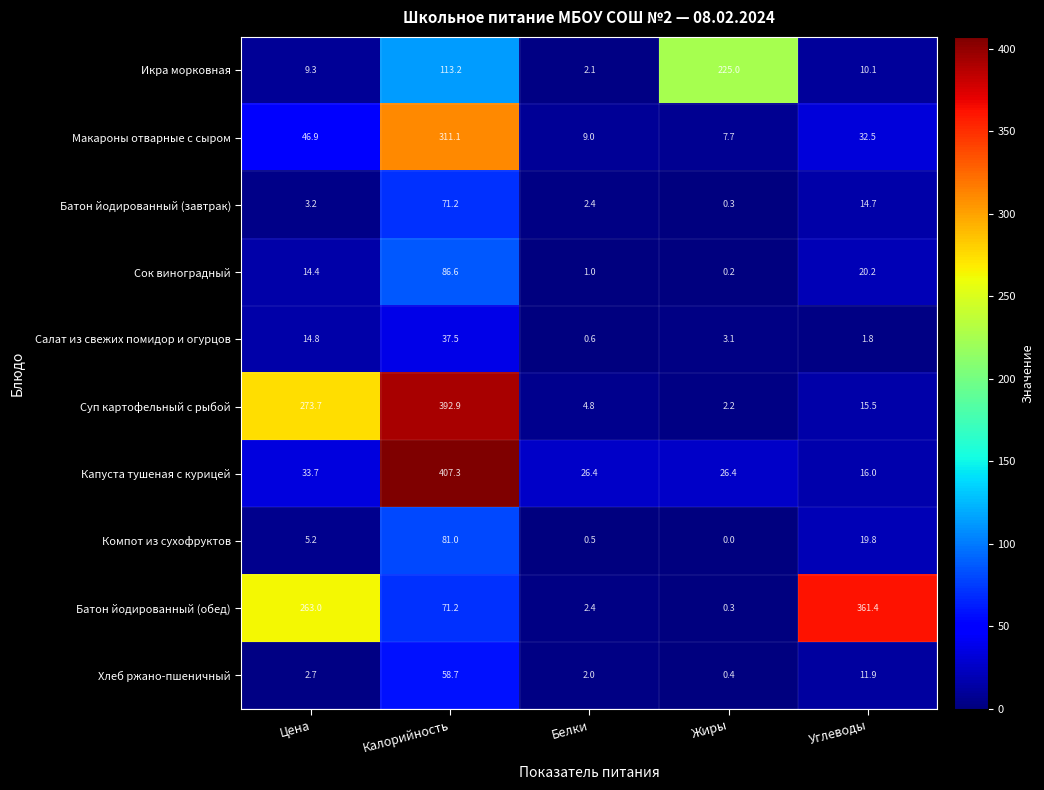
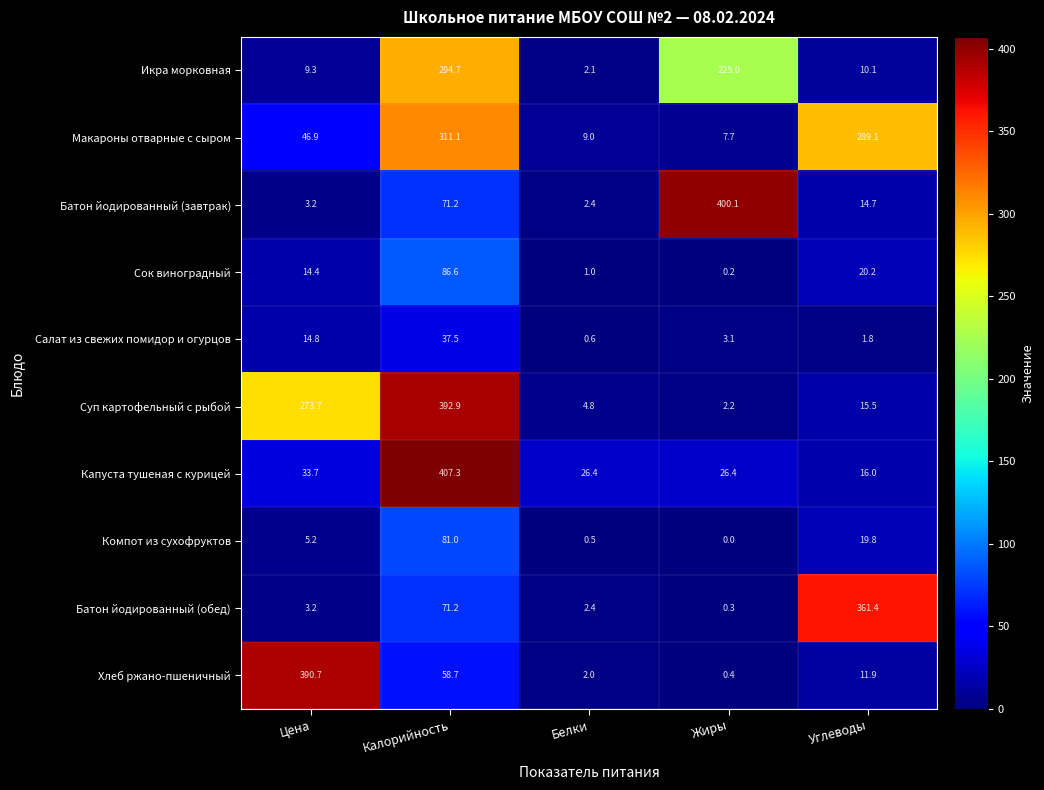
Икра морковная, Калорийность: 113.2 -> 294.7
Макароны отварные с сыром, Углеводы: 32.5 -> 289.1
Батон йодированный (завтрак), Жиры: 0.3 -> 400.1
Батон йодированный (обед), Цена: 263.0 -> 3.2
Хлеб ржано-пшеничный, Цена: 2.7 -> 390.7
